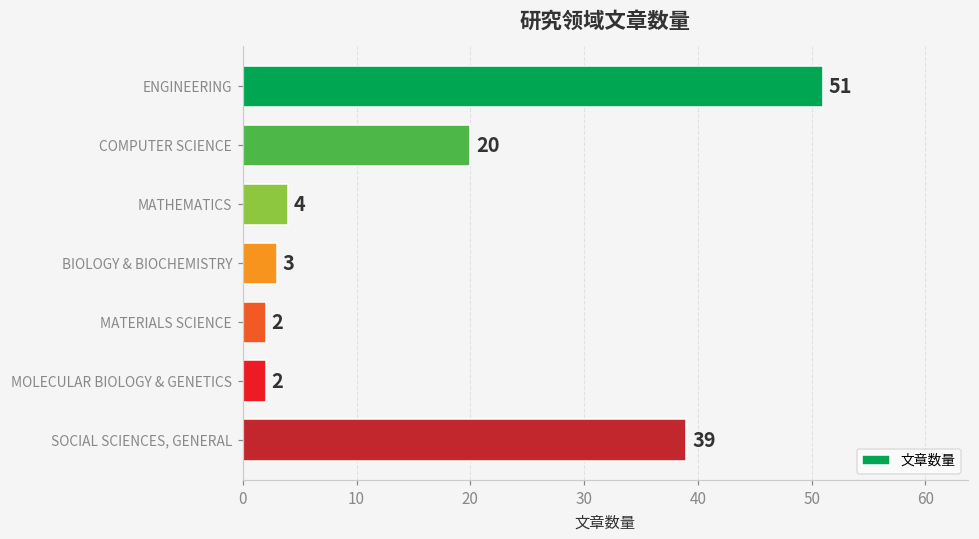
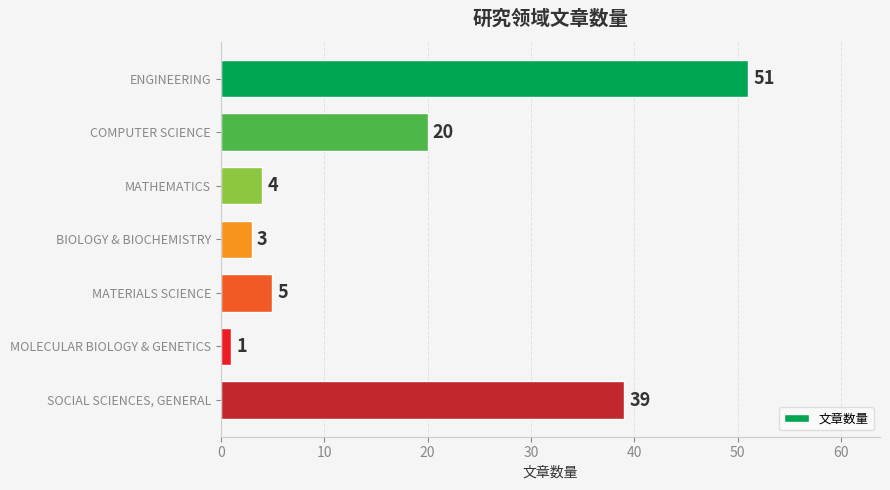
MATERIALS SCIENCE: 2 -> 5
MOLECULAR BIOLOGY & GENETICS: 2 -> 1
